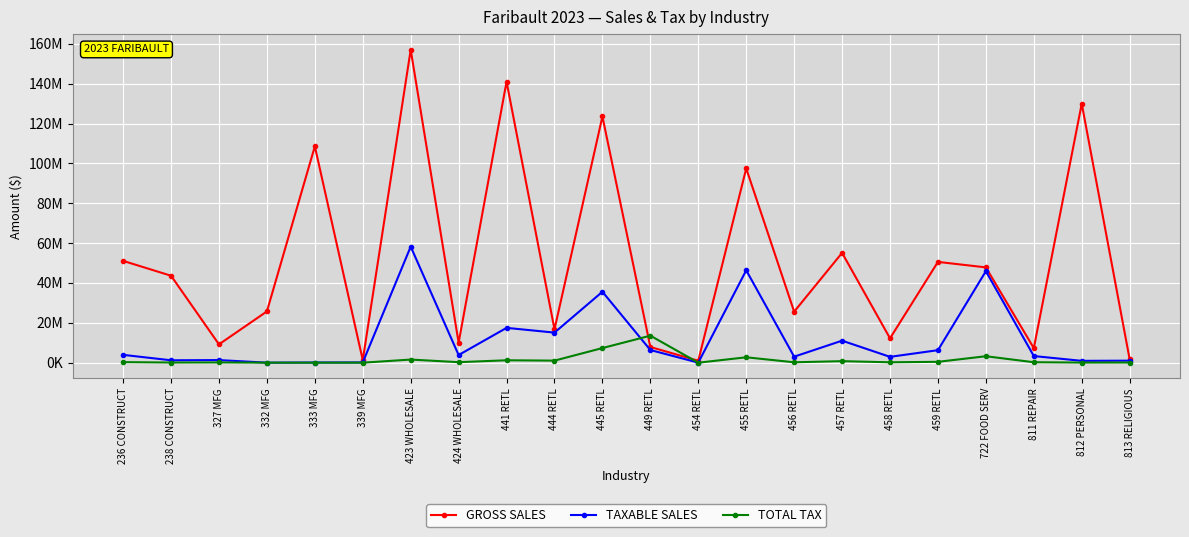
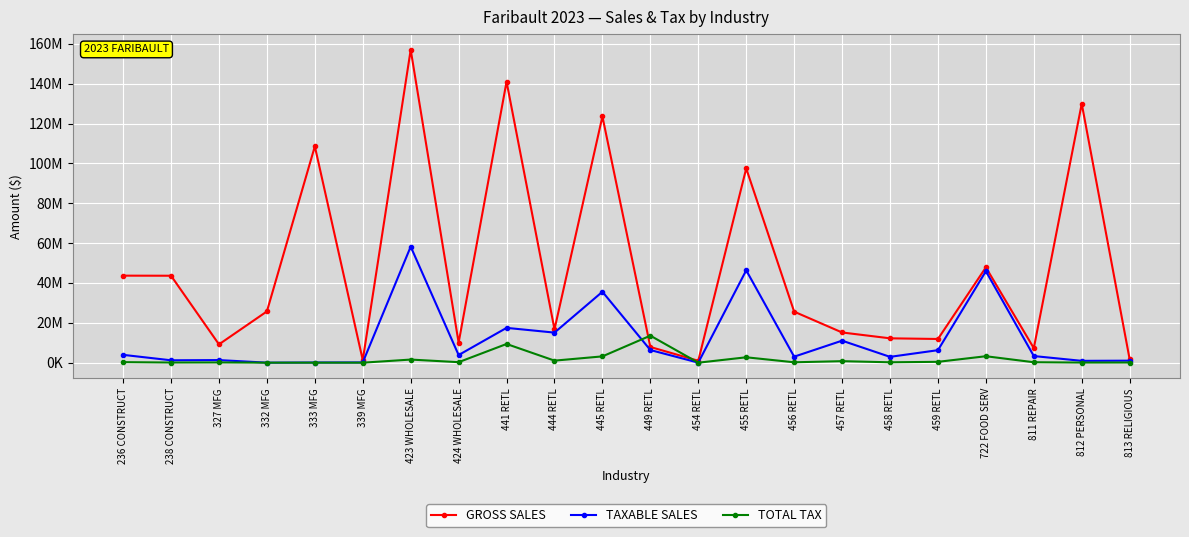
GROSS SALES, 236 CONSTRUCT: 51000000 -> 44000000
TOTAL TAX, 441 RETL: 1000000 -> 9000000
TOTAL TAX, 445 RETL: 7000000 -> 3000000
GROSS SALES, 457 RETL: 55000000 -> 15000000
GROSS SALES, 459 RETL: 51000000 -> 12000000
